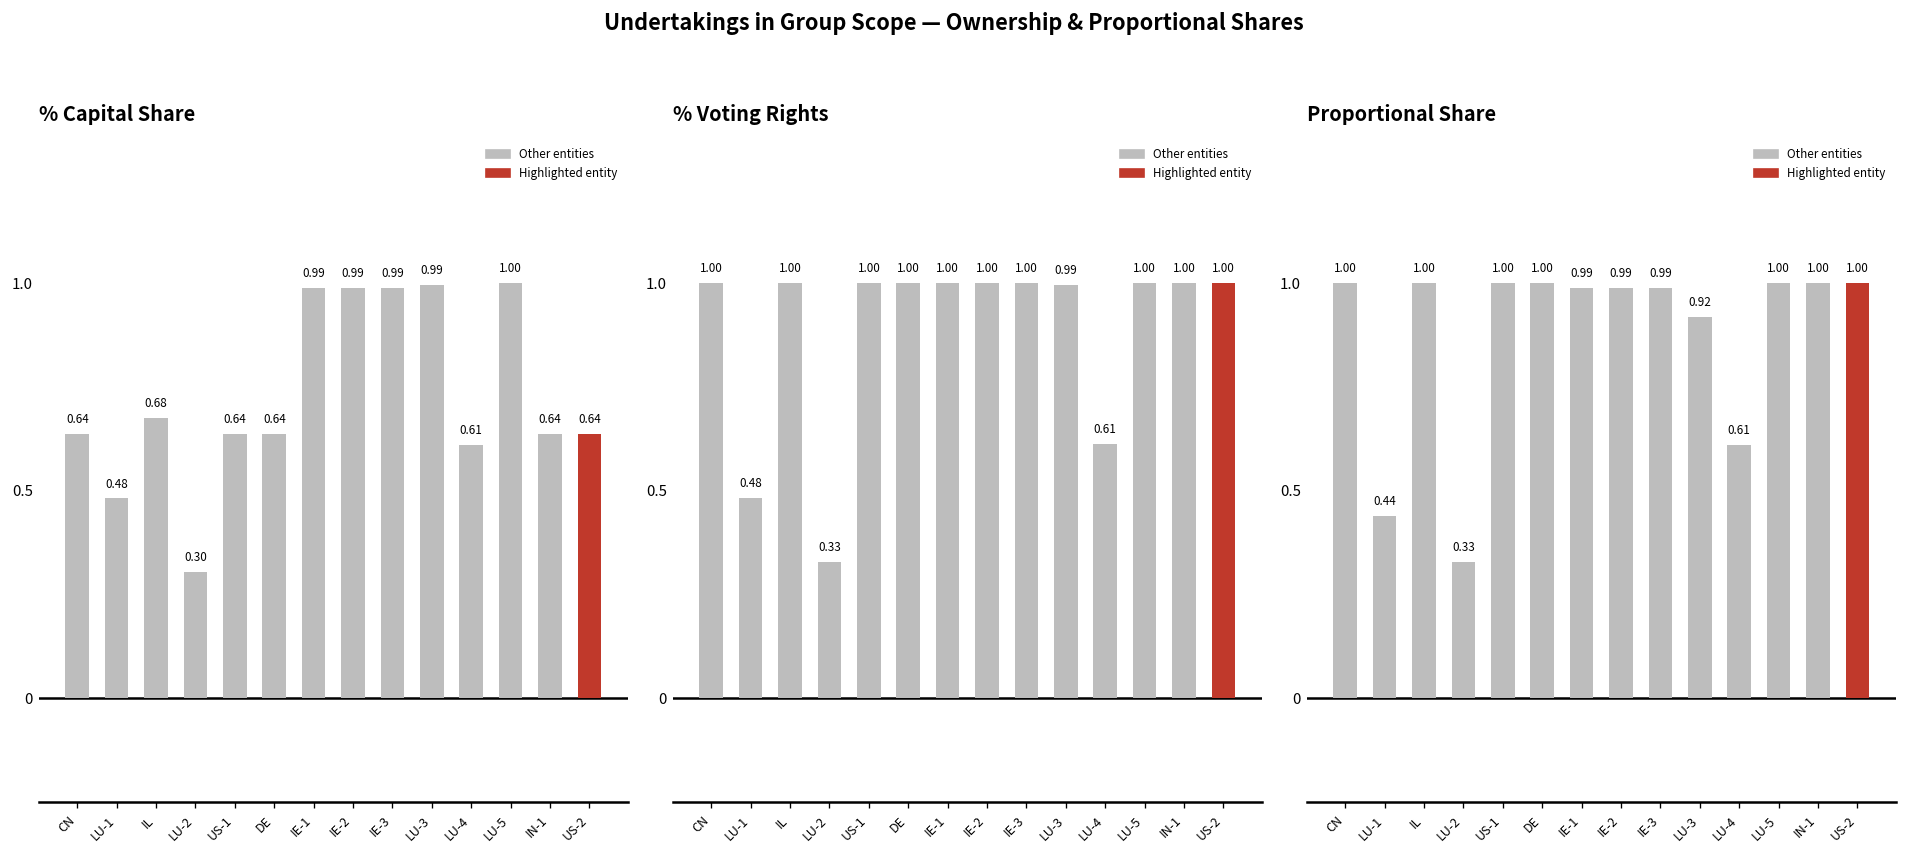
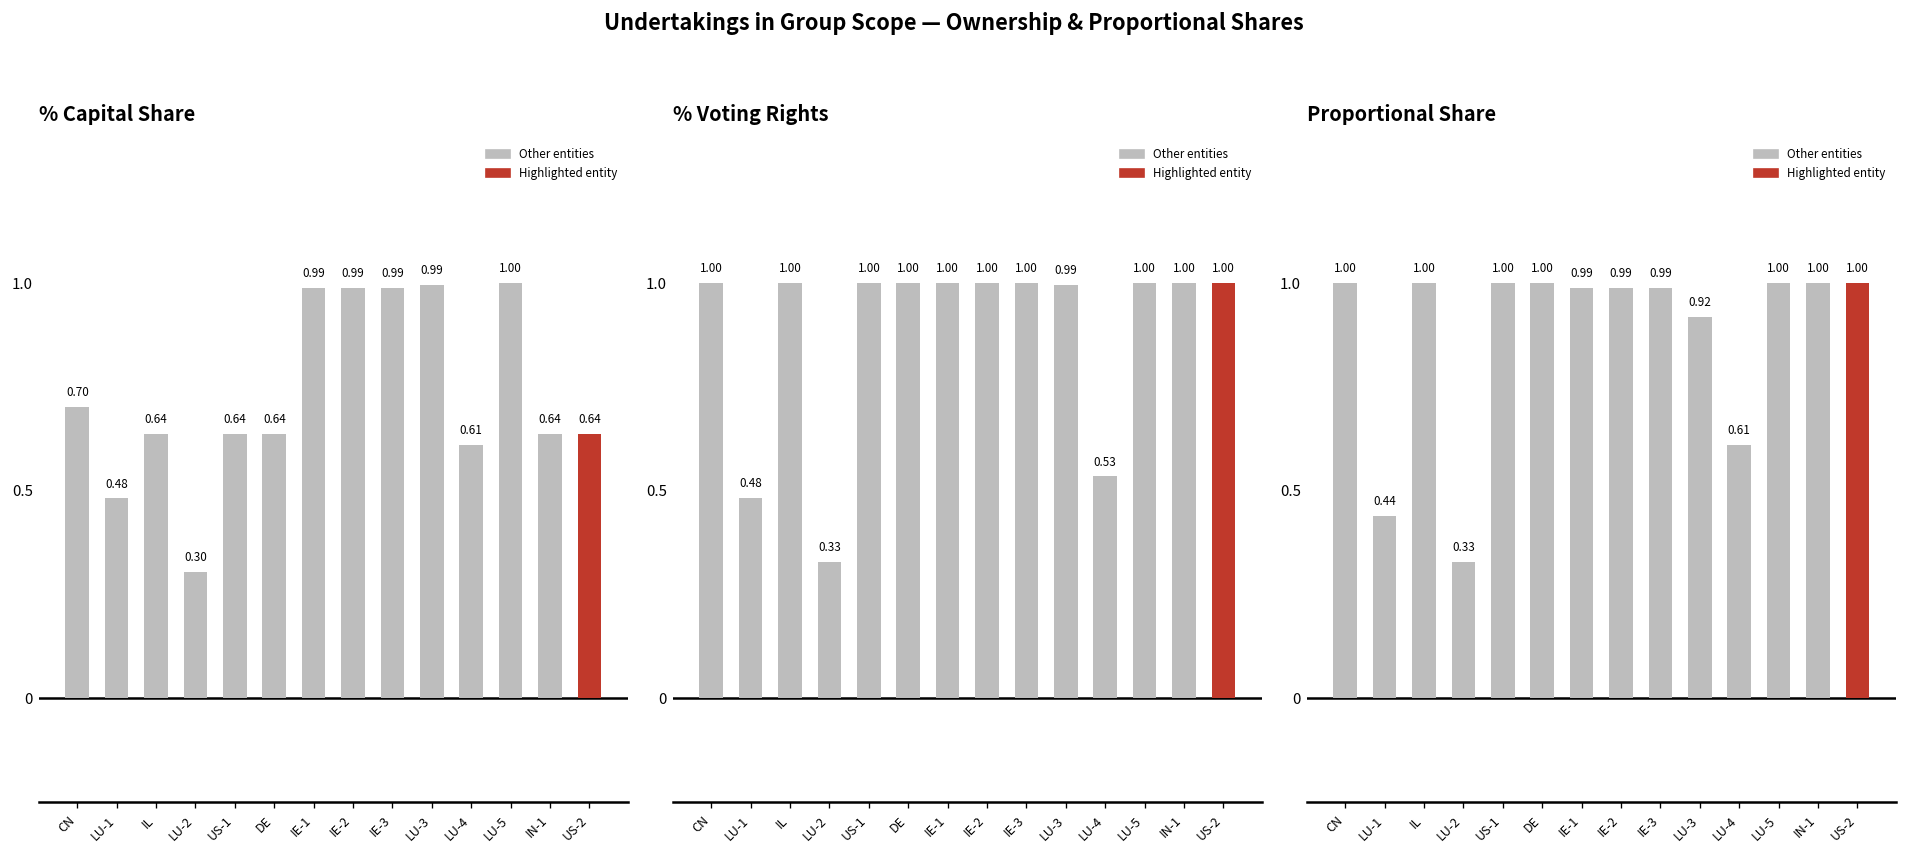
% Capital Share, CN: 0.64 -> 0.70
% Capital Share, IL: 0.68 -> 0.64
% Voting Rights, LU-4: 0.61 -> 0.53
